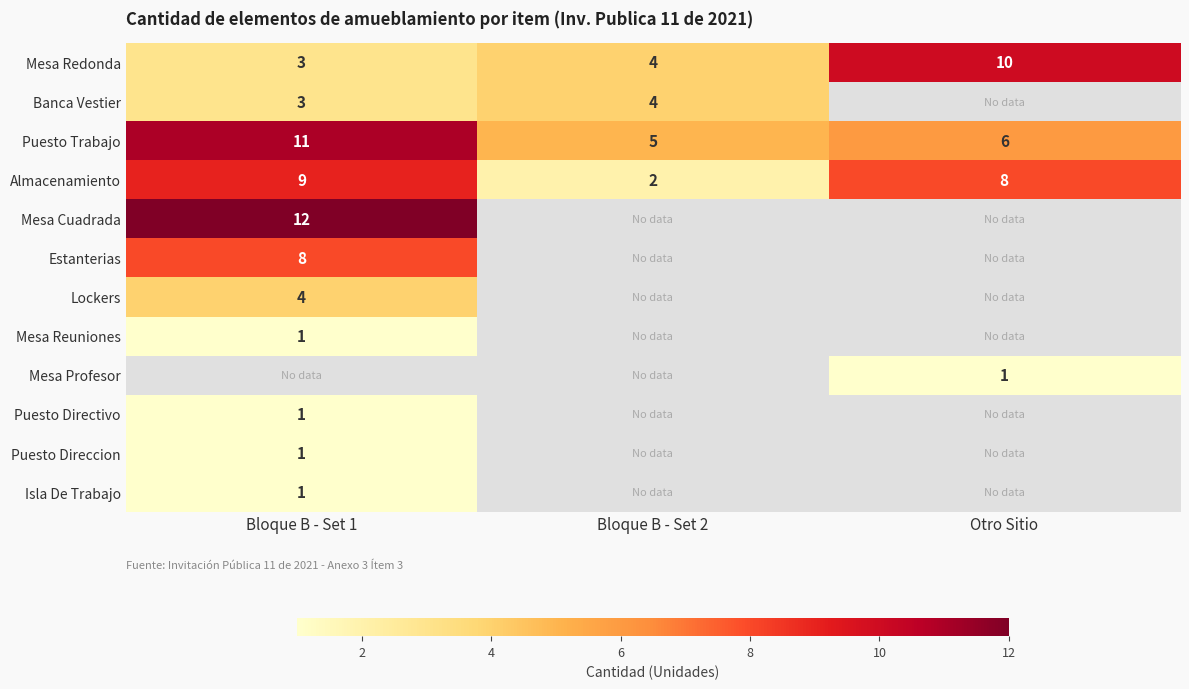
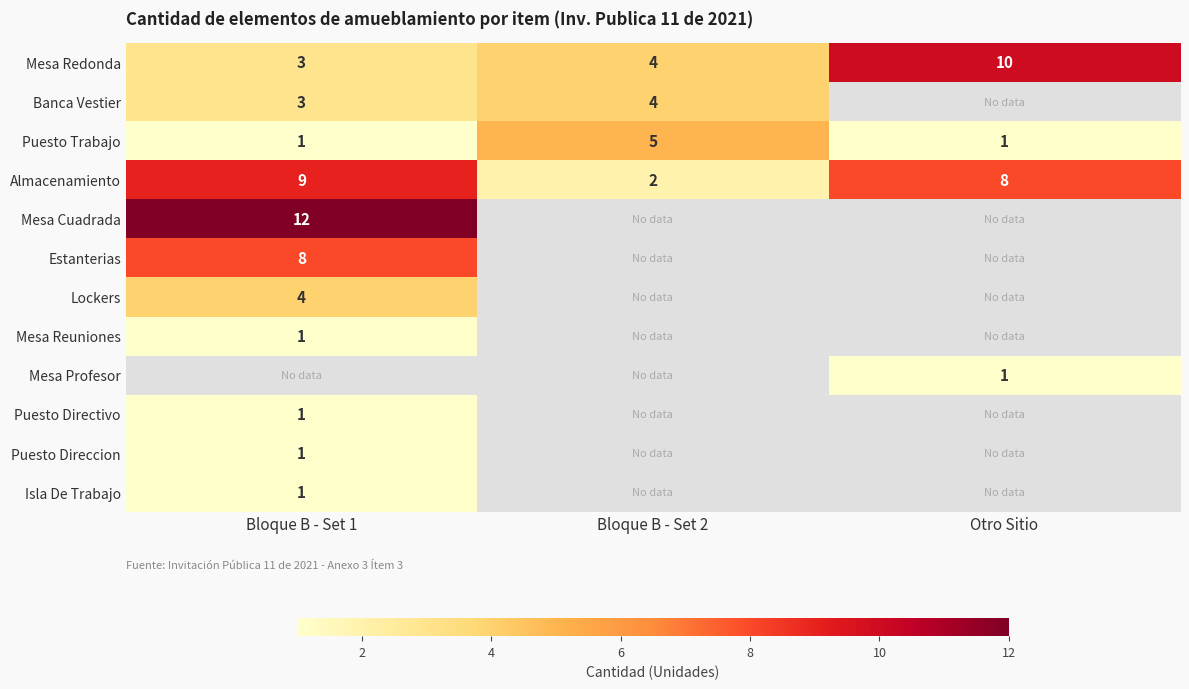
Puesto Trabajo, Bloque B - Set 1: 11 -> 1
Puesto Trabajo, Otro Sitio: 6 -> 1
